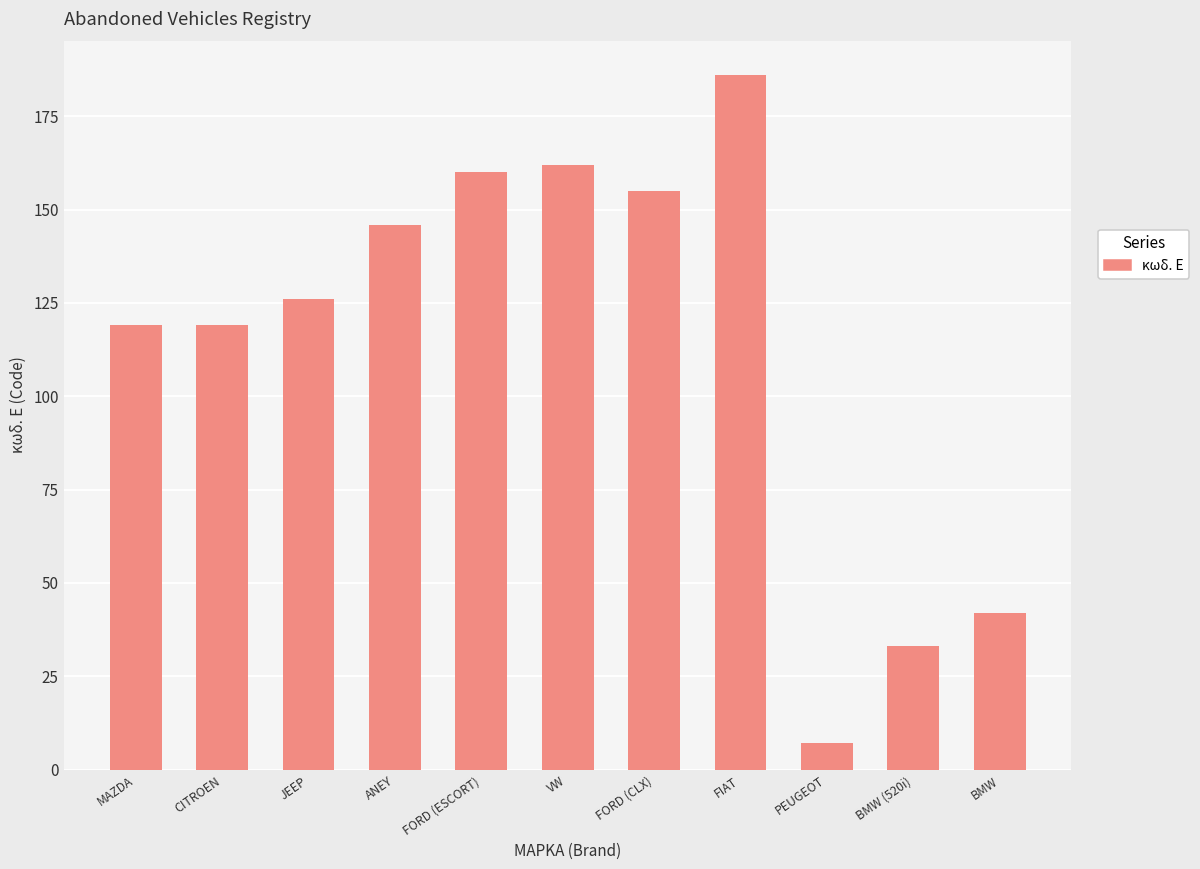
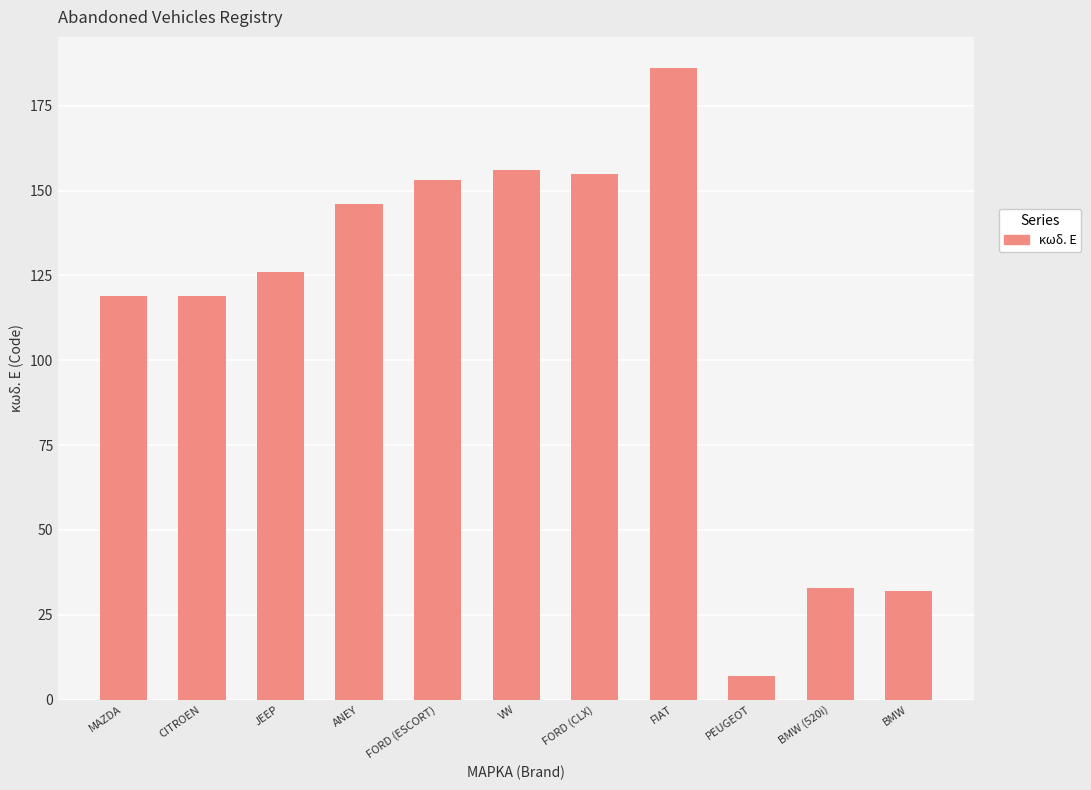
FORD (ESCORT): 160 -> 153
VW: 162 -> 156
BMW: 42 -> 32
